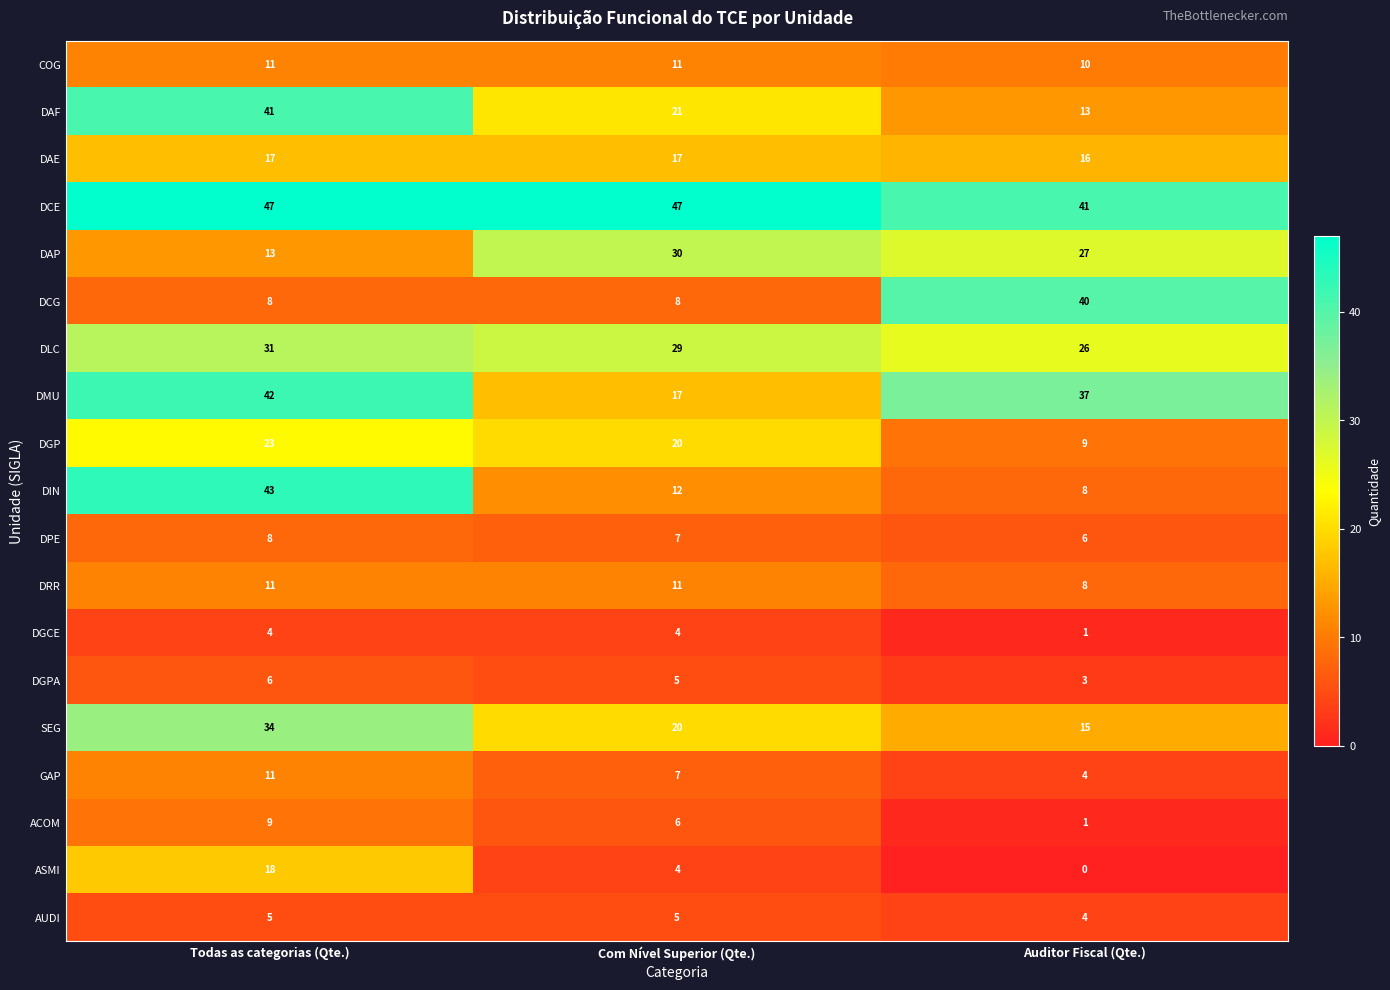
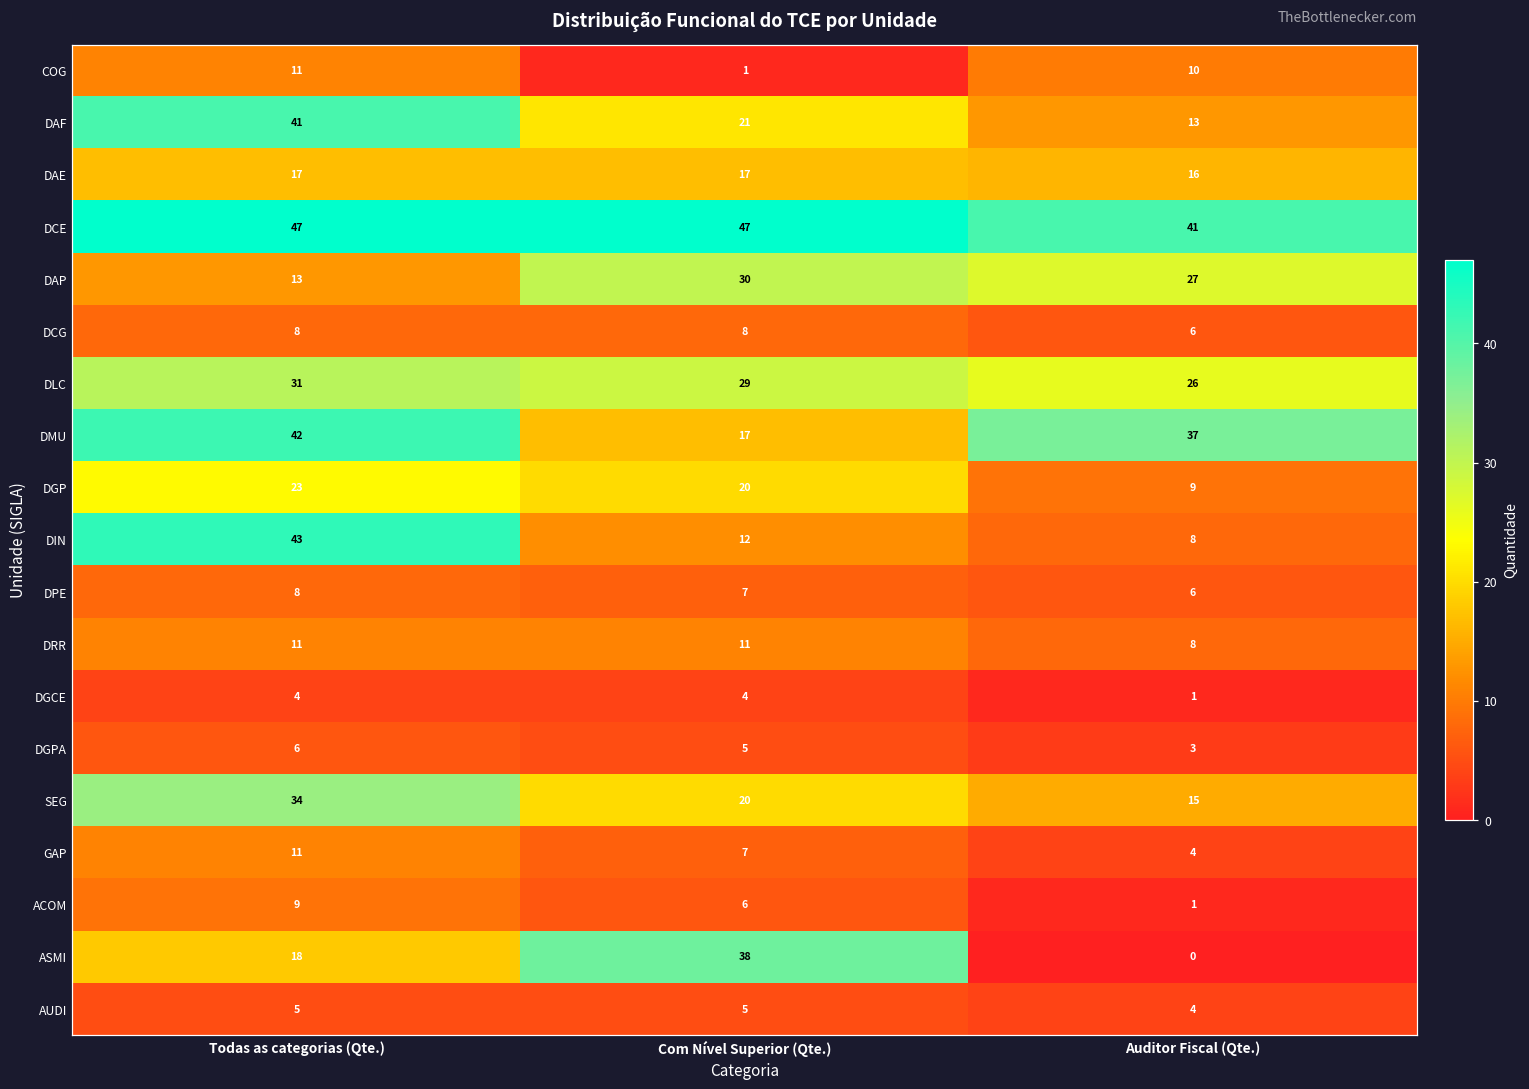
COG, Com Nível Superior (Qte.): 11 -> 1
DCG, Auditor Fiscal (Qte.): 40 -> 6
ASMI, Com Nível Superior (Qte.): 4 -> 38
